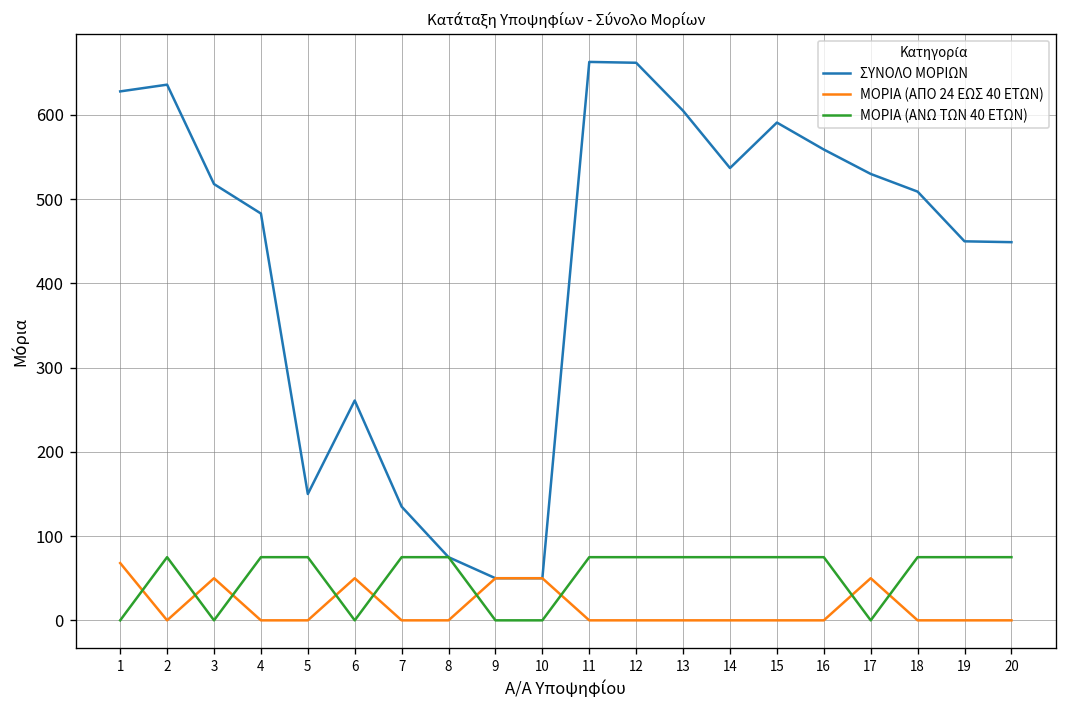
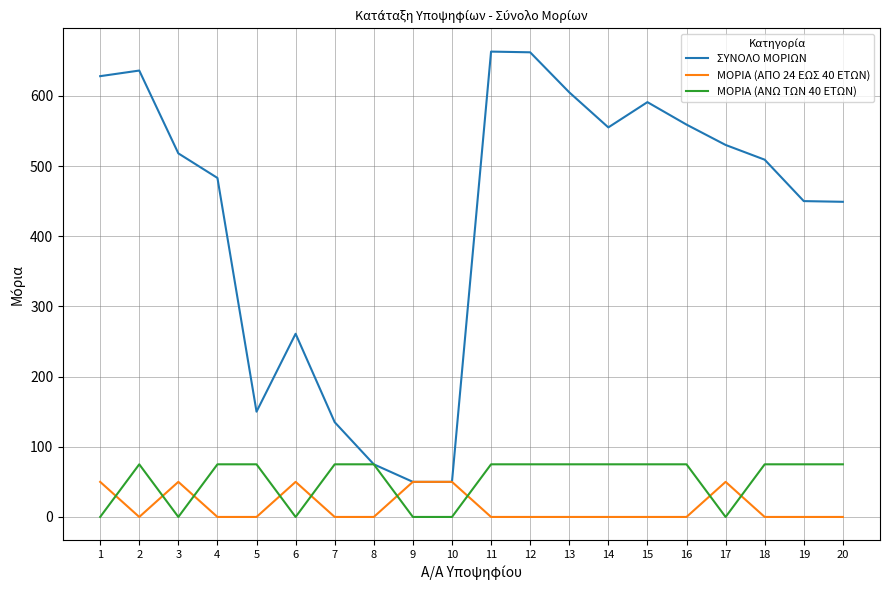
ΜΟΡΙΑ (ΑΠΟ 24 ΕΩΣ 40 ΕΤΩΝ), 1: 70 -> 50
ΣΥΝΟΛΟ ΜΟΡΙΩΝ, 14: 540 -> 560
